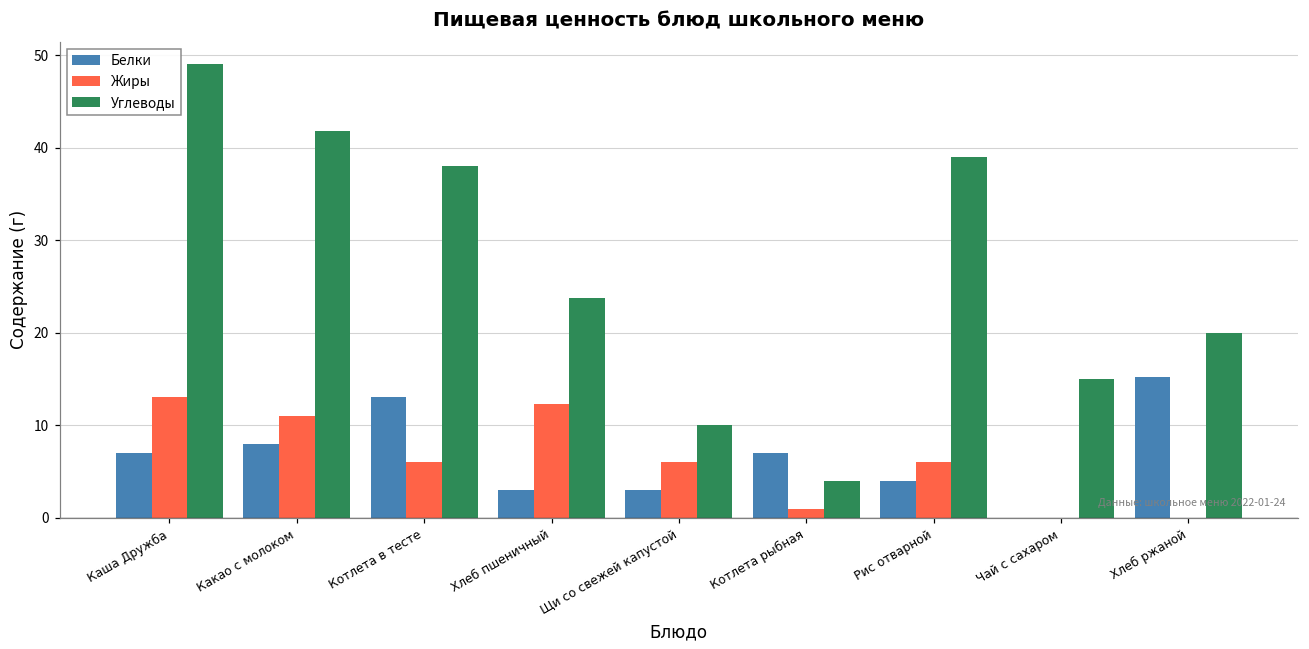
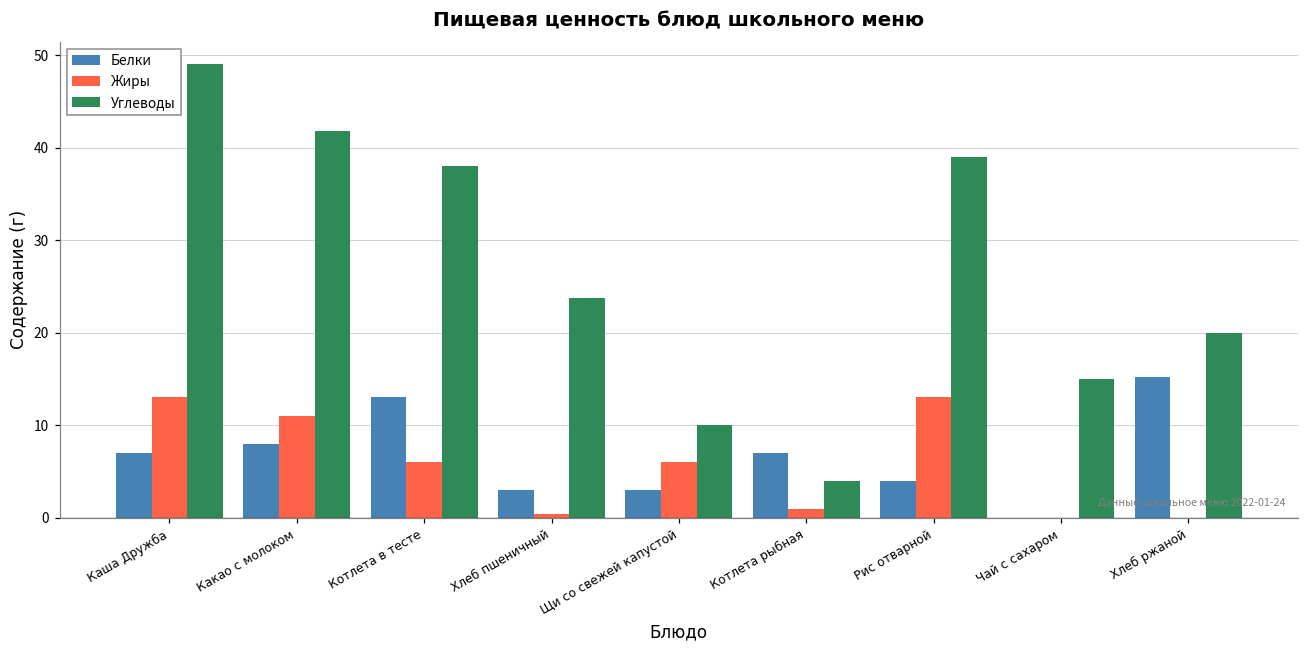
Жиры, Хлеб пшеничный: 12 -> 0
Жиры, Рис отварной: 6 -> 13
